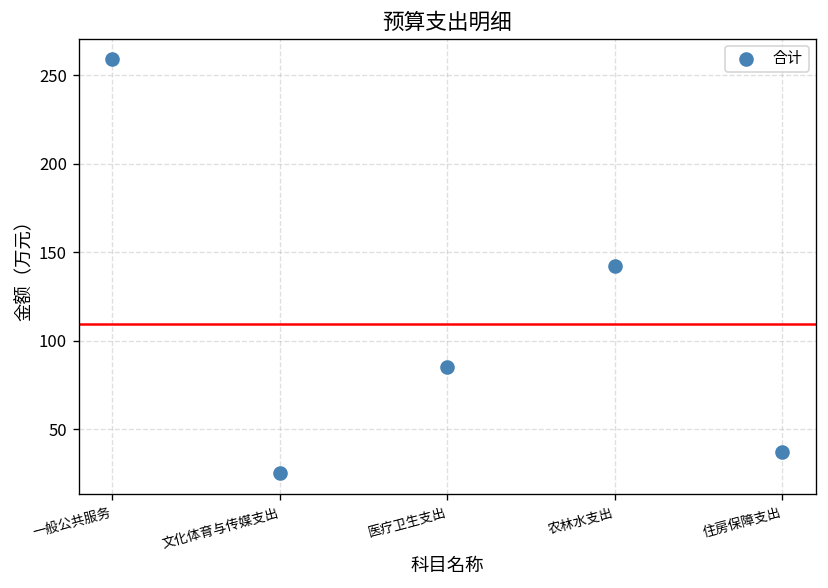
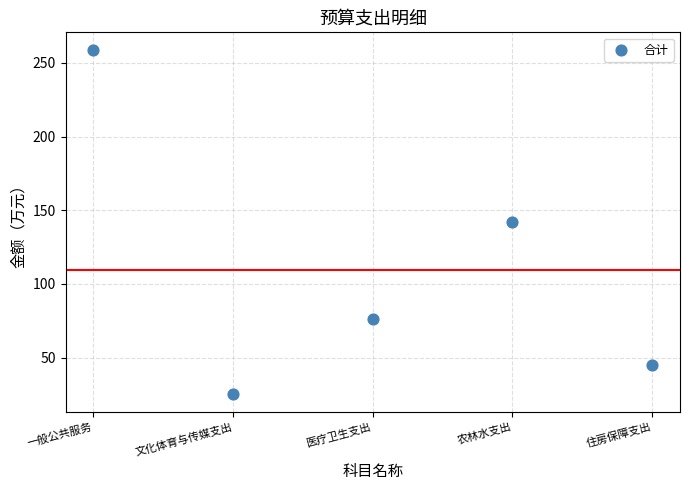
医疗卫生支出: 85 -> 76
住房保障支出: 37 -> 45
